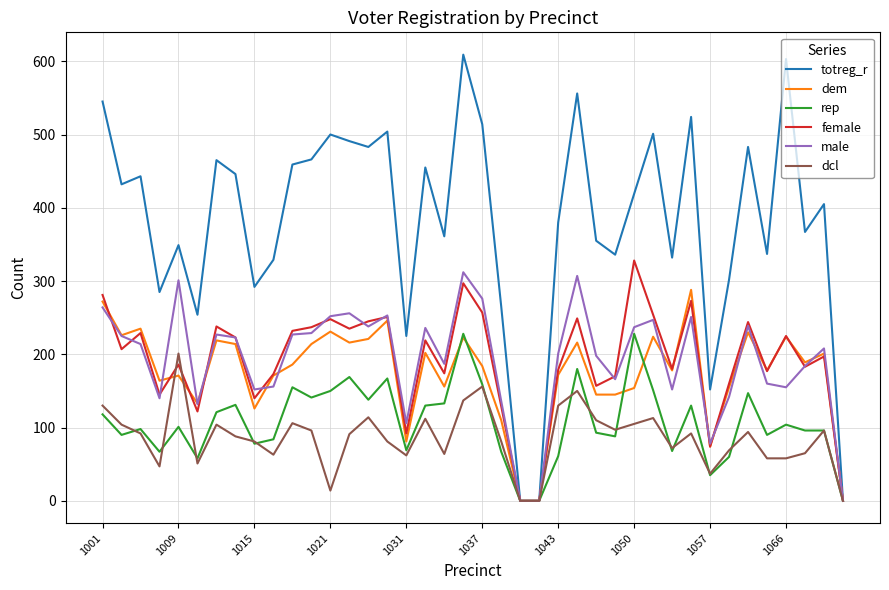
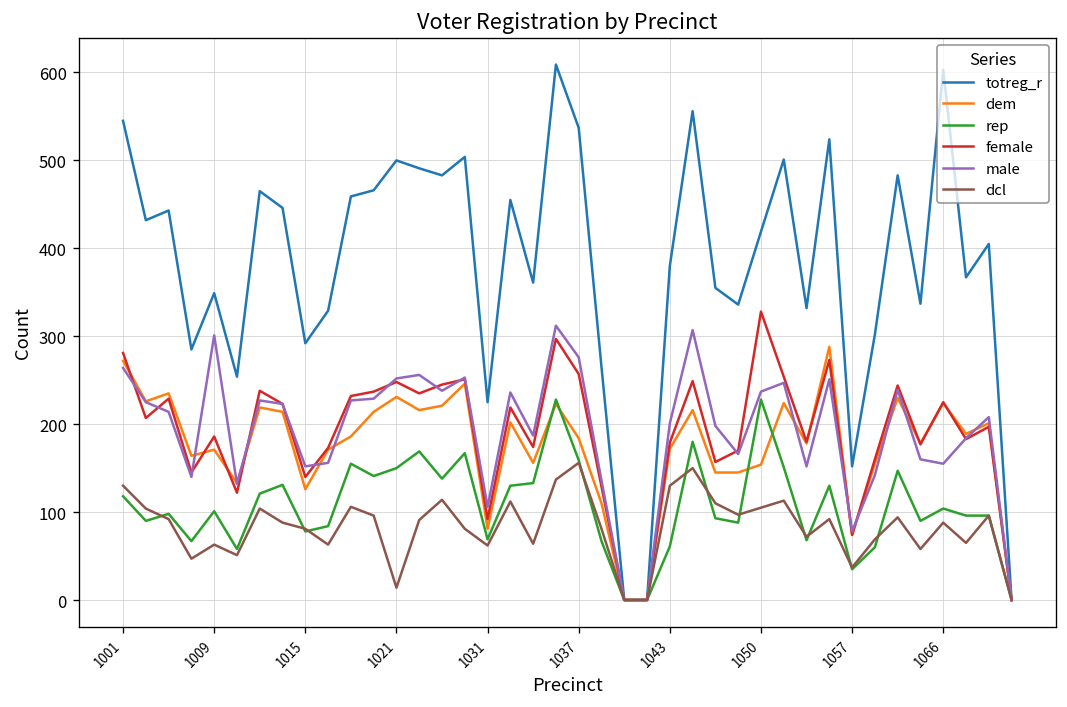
dcl, 1009: 200 -> 60
totreg_r, 1037: 510 -> 540
dcl, 1066: 60 -> 90
